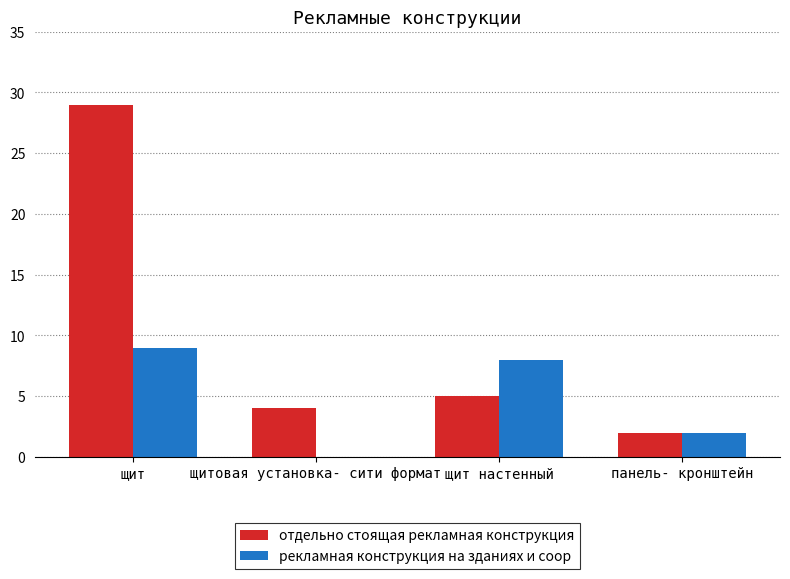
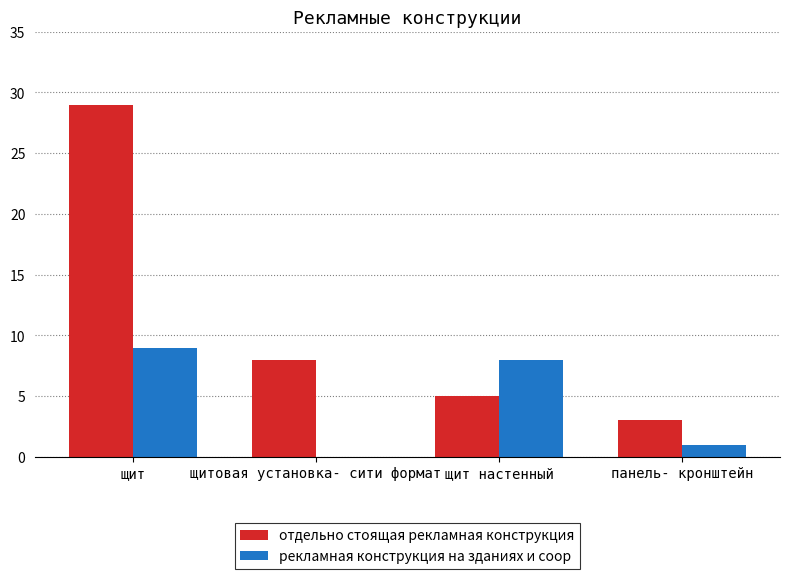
отдельно стоящая рекламная конструкция, щитовая установка- сити формат: 4 -> 8
отдельно стоящая рекламная конструкция, панель- кронштейн: 2 -> 3
рекламная конструкция на зданиях и соор, панель- кронштейн: 2 -> 1
